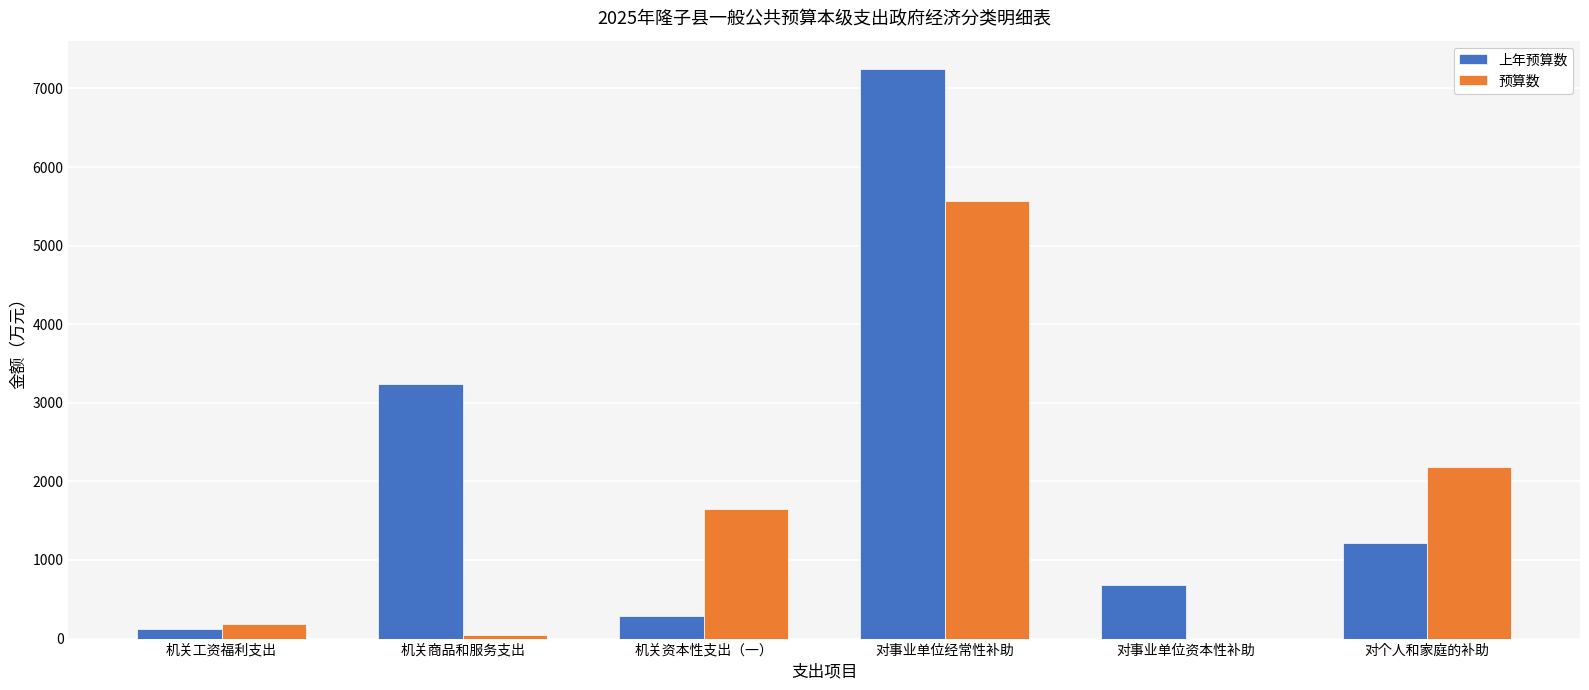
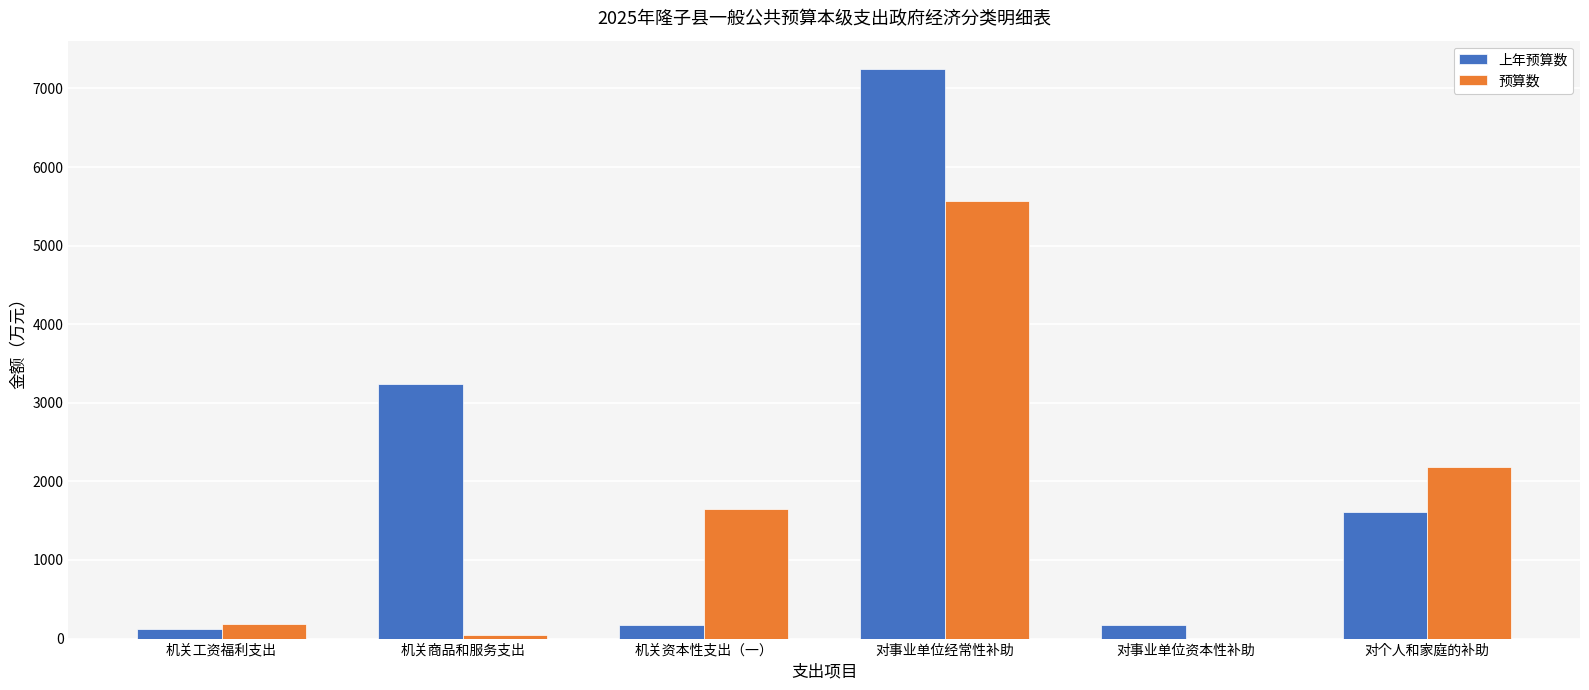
上年预算数, 机关资本性支出（一）: 300 -> 200
上年预算数, 对事业单位资本性补助: 700 -> 200
上年预算数, 对个人和家庭的补助: 1200 -> 1600
